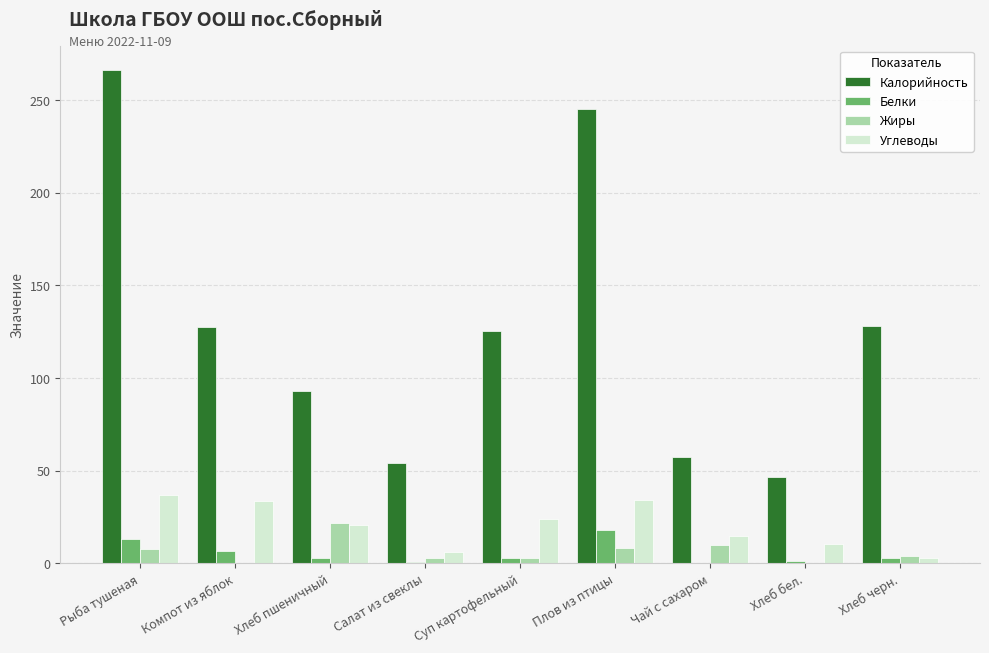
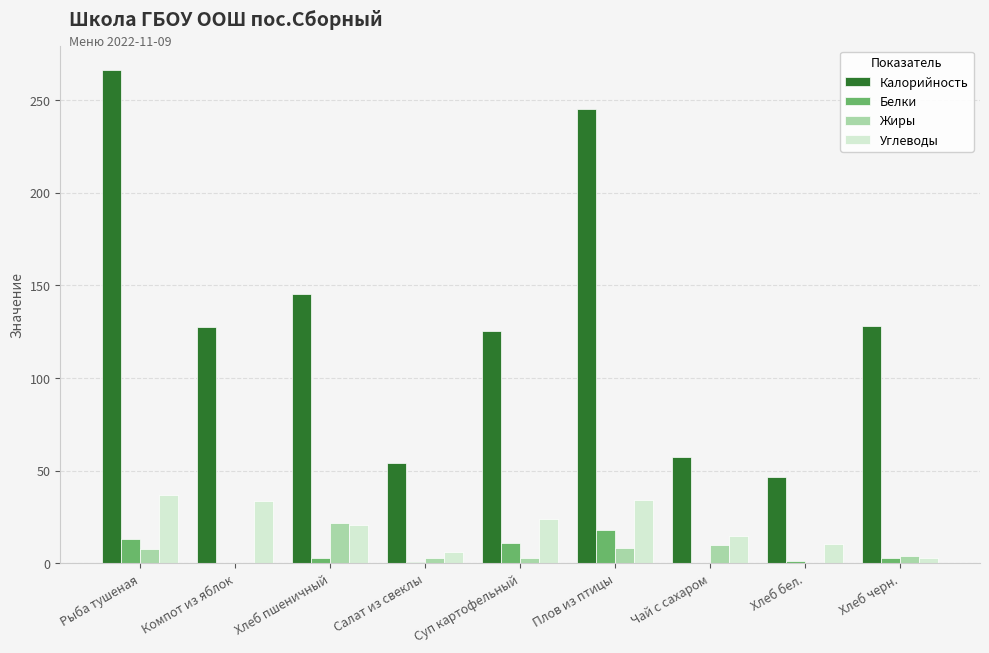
Белки, Компот из яблок: 7 -> 0
Калорийность, Хлеб пшеничный: 93 -> 145
Белки, Суп картофельный: 3 -> 11
